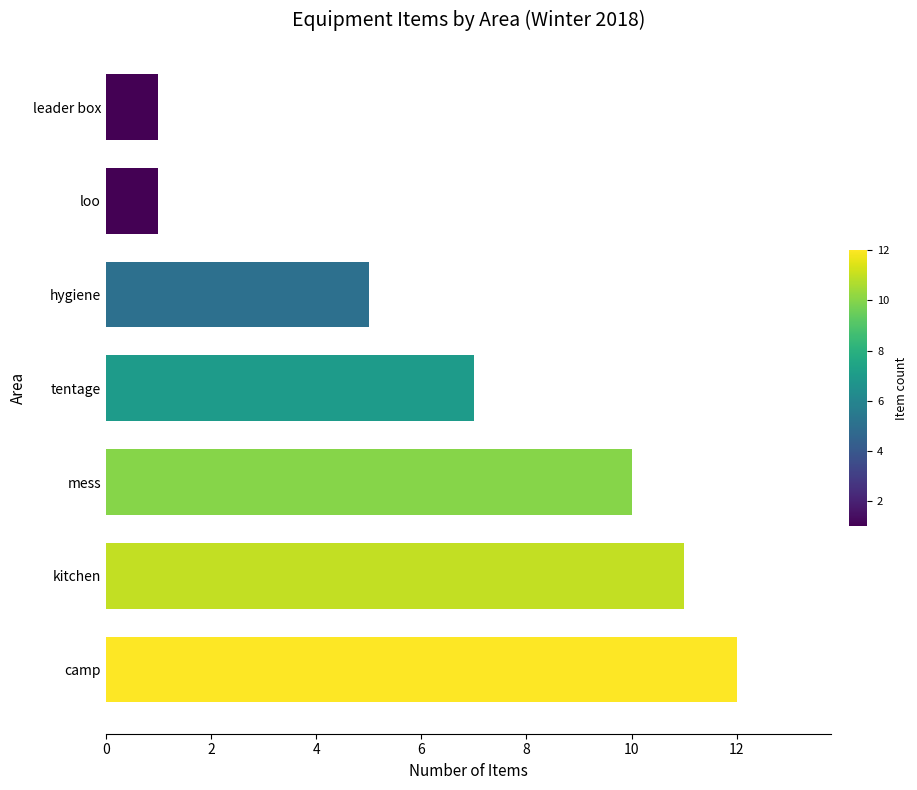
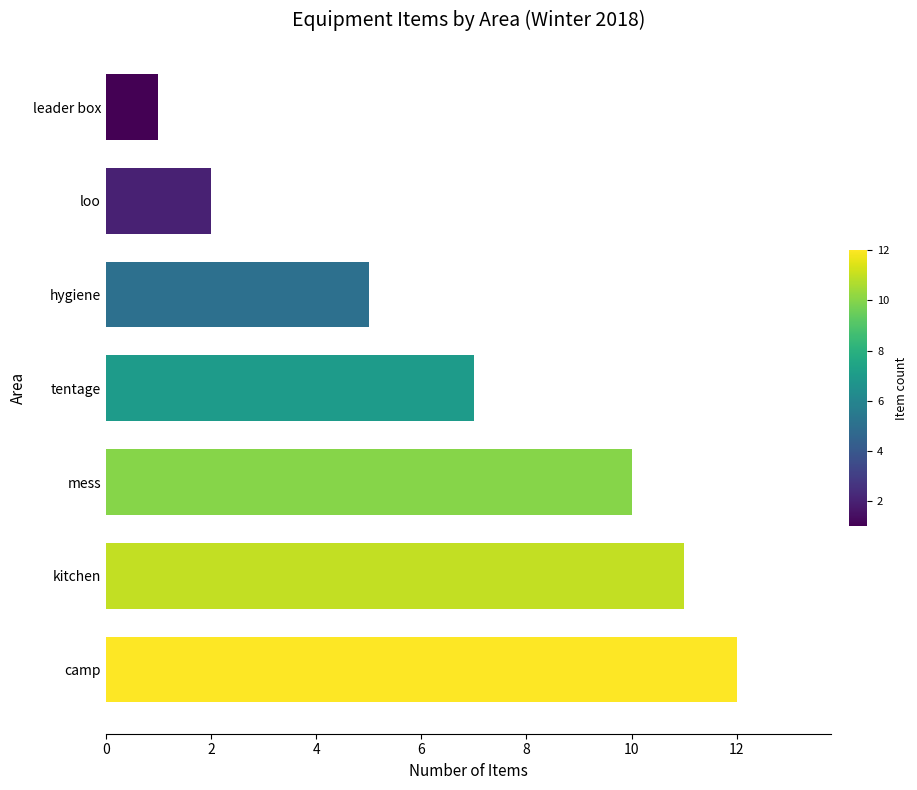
loo: 1 -> 2
